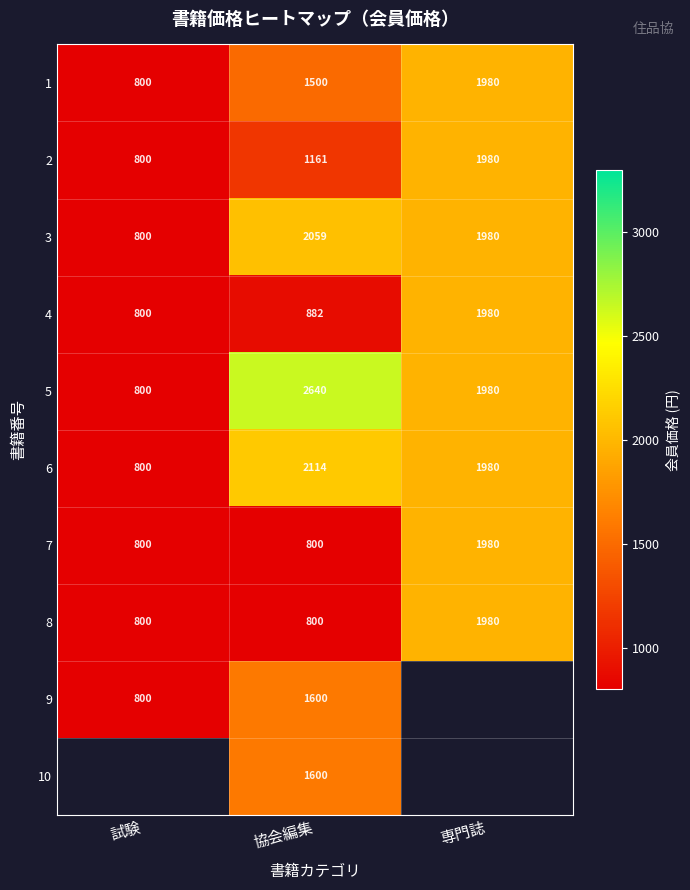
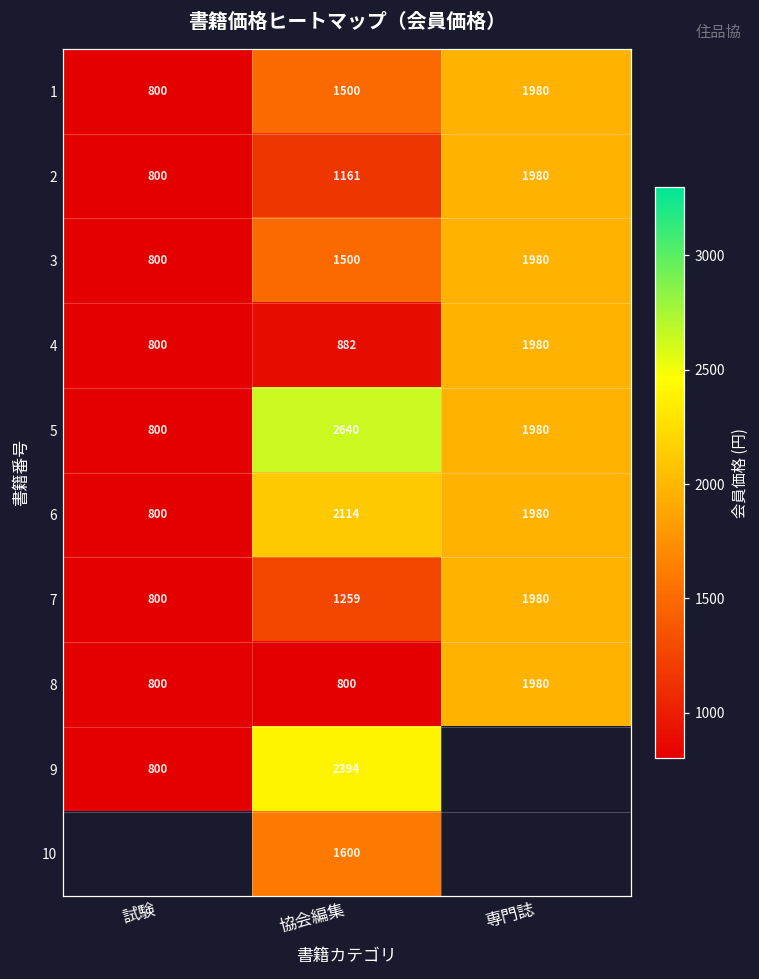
3, 協会編集: 2059 -> 1500
7, 協会編集: 800 -> 1259
9, 協会編集: 1600 -> 2394
